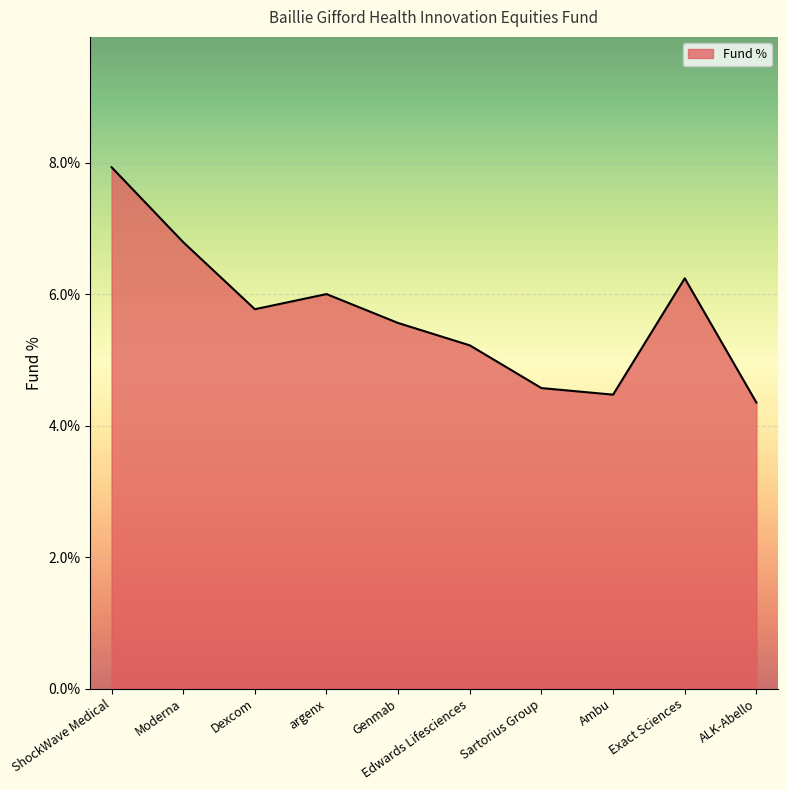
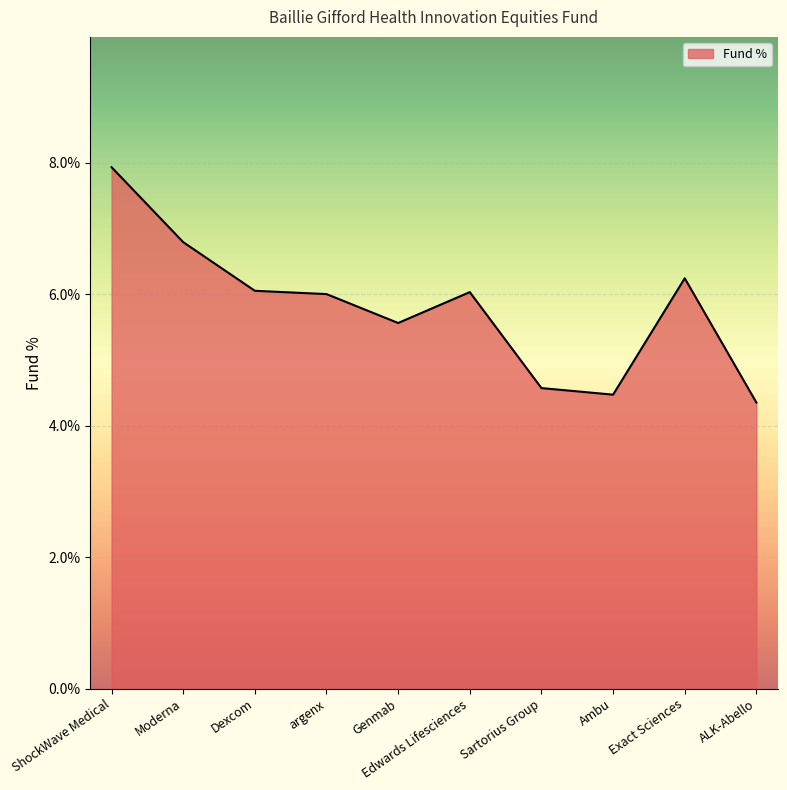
Dexcom: 5.8% -> 6.1%
Edwards Lifesciences: 5.2% -> 6.0%
